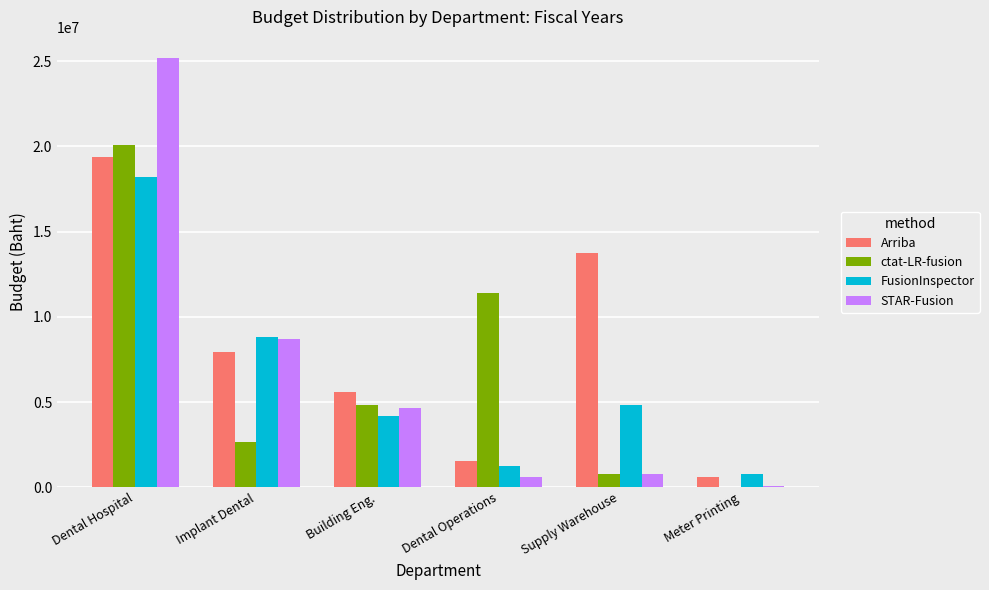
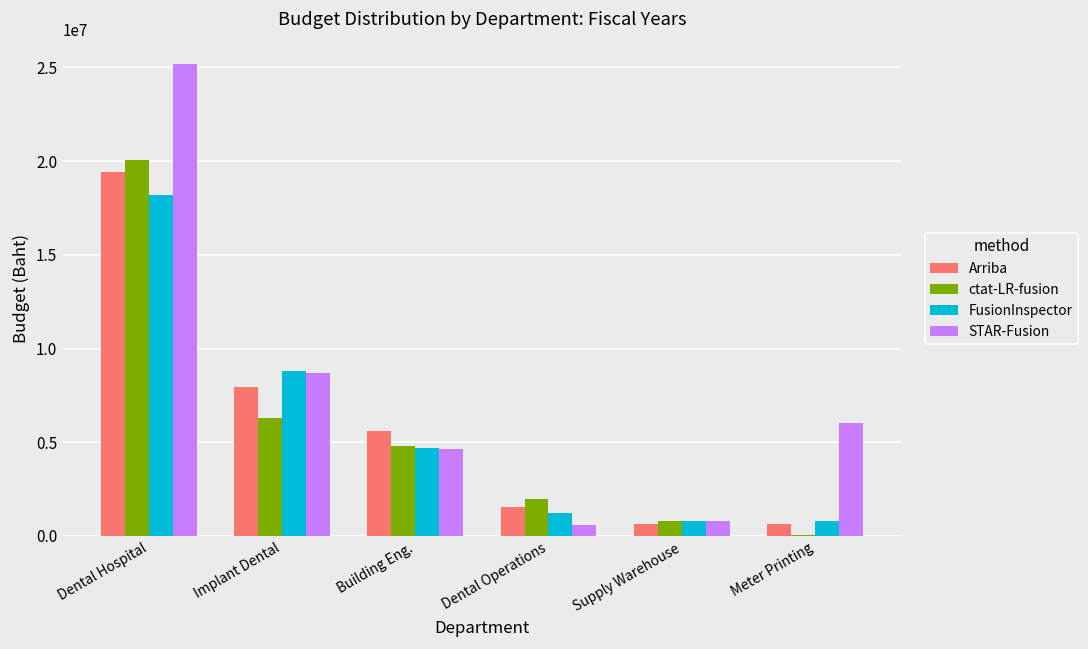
ctat-LR-fusion, Implant Dental: 2600000 -> 6300000
FusionInspector, Building Eng.: 4200000 -> 4700000
ctat-LR-fusion, Dental Operations: 11400000 -> 2000000
Arriba, Supply Warehouse: 13800000 -> 700000
FusionInspector, Supply Warehouse: 4800000 -> 800000
STAR-Fusion, Meter Printing: 100000 -> 6000000
